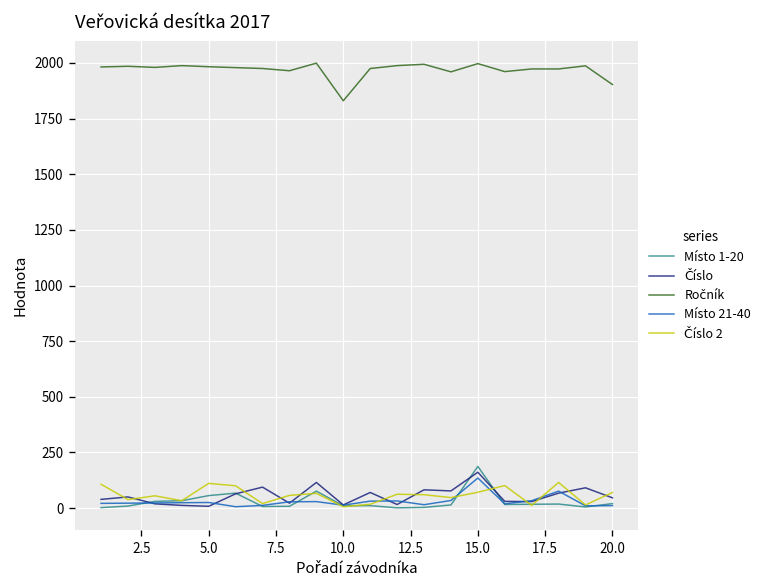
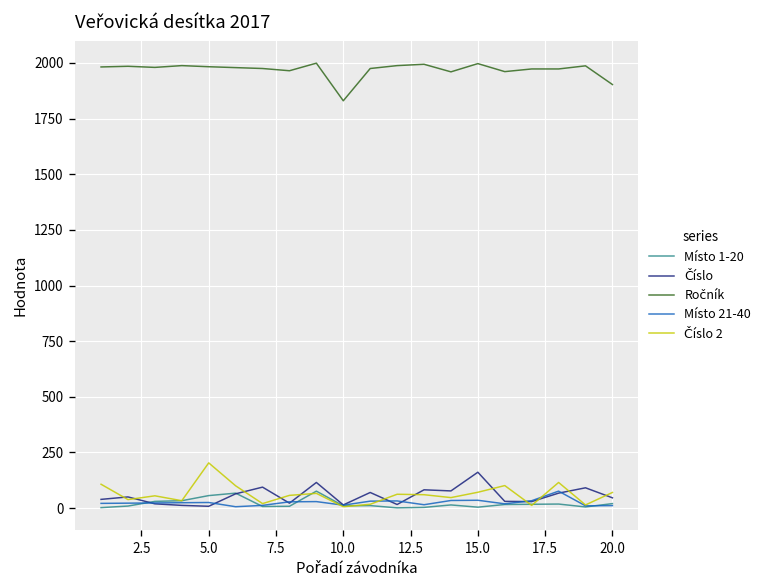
Číslo 2, 5.0: 110 -> 200
Místo 1-20, 15.0: 190 -> 0
Místo 21-40, 15.0: 140 -> 40
